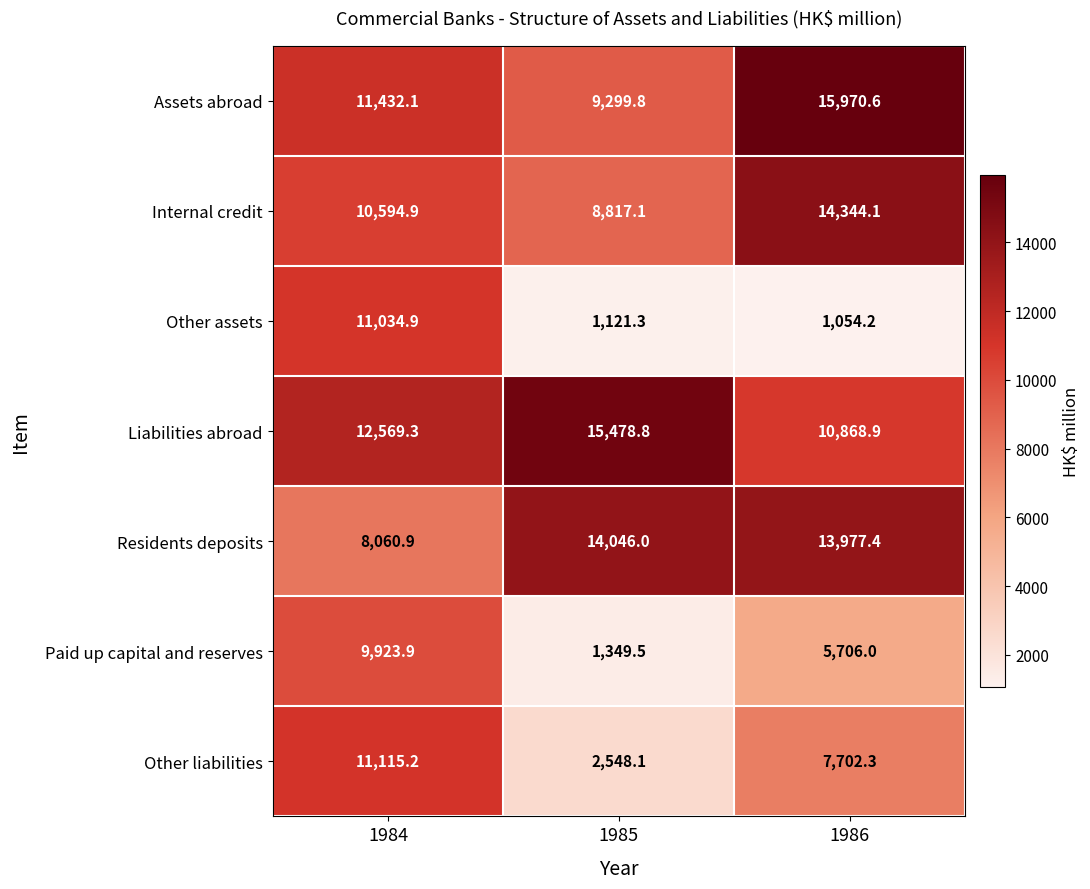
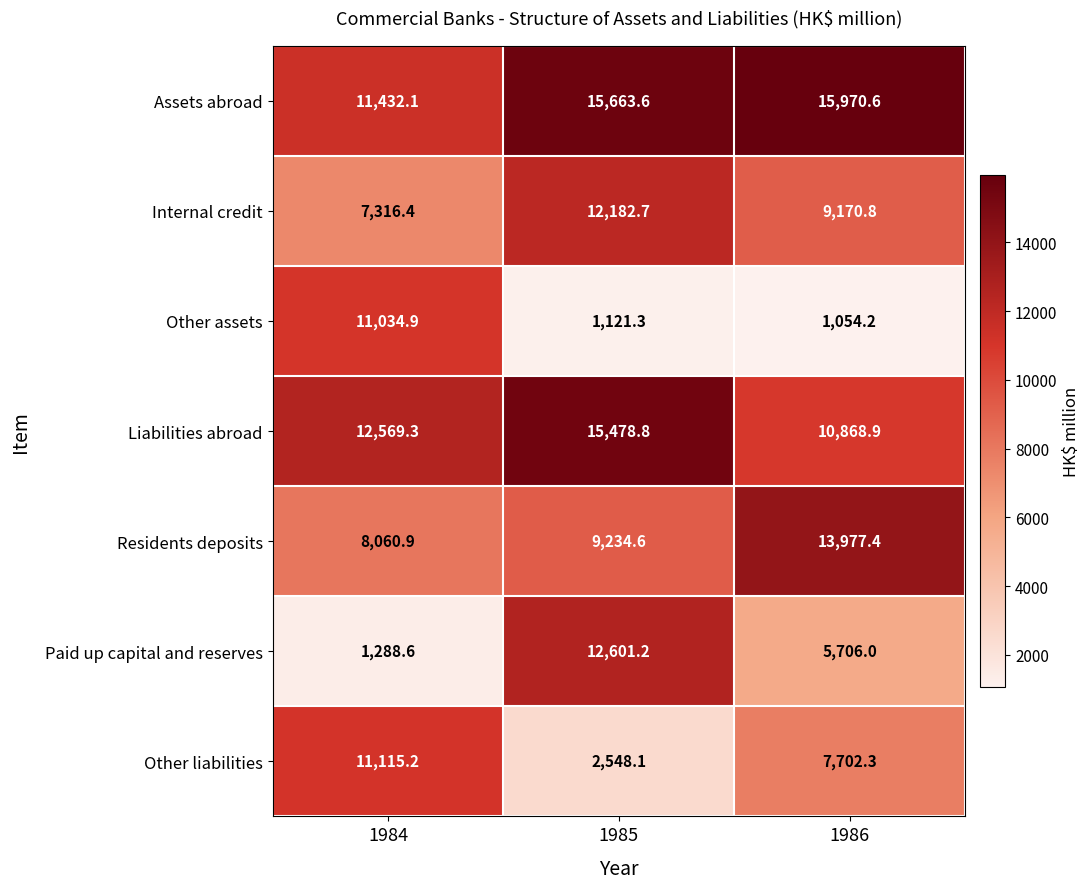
Assets abroad, 1985: 9,299.8 -> 15,663.6
Internal credit, 1984: 10,594.9 -> 7,316.4
Internal credit, 1985: 8,817.1 -> 12,182.7
Internal credit, 1986: 14,344.1 -> 9,170.8
Residents deposits, 1985: 14,046.0 -> 9,234.6
Paid up capital and reserves, 1984: 9,923.9 -> 1,288.6
Paid up capital and reserves, 1985: 1,349.5 -> 12,601.2
